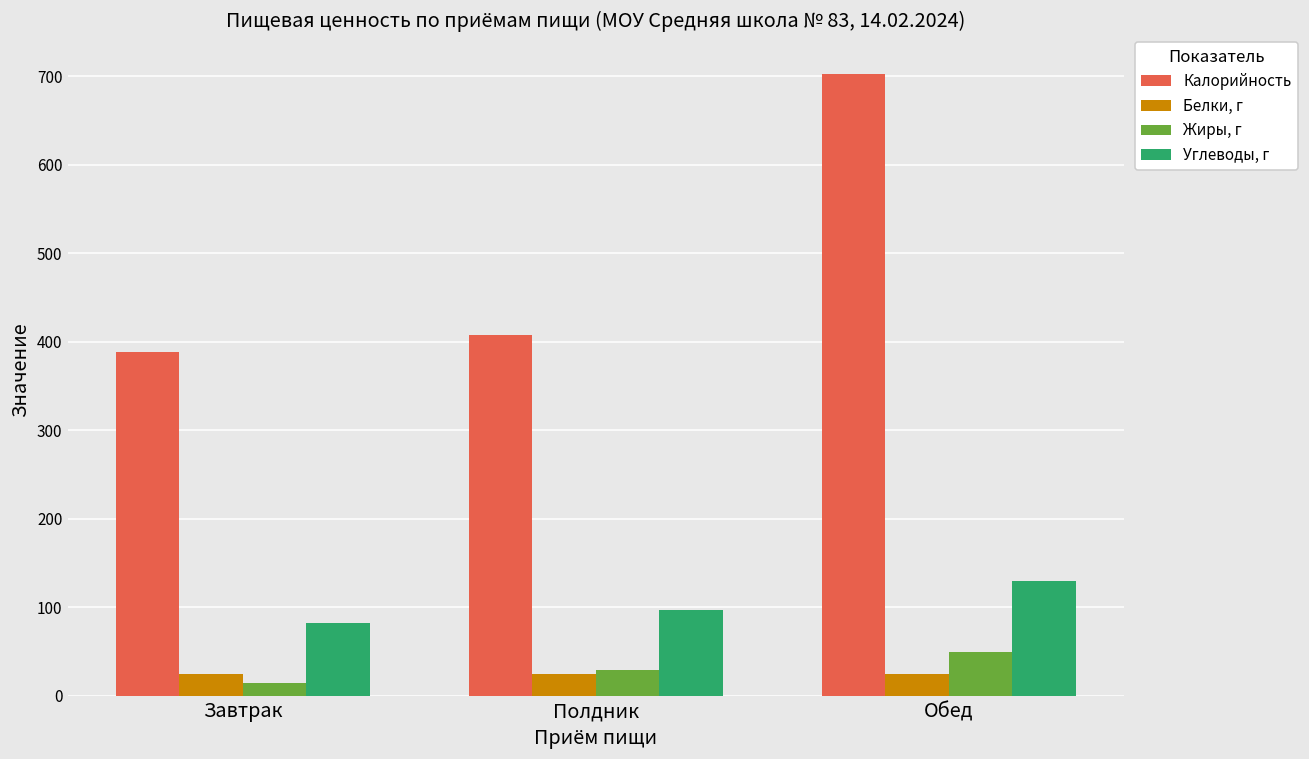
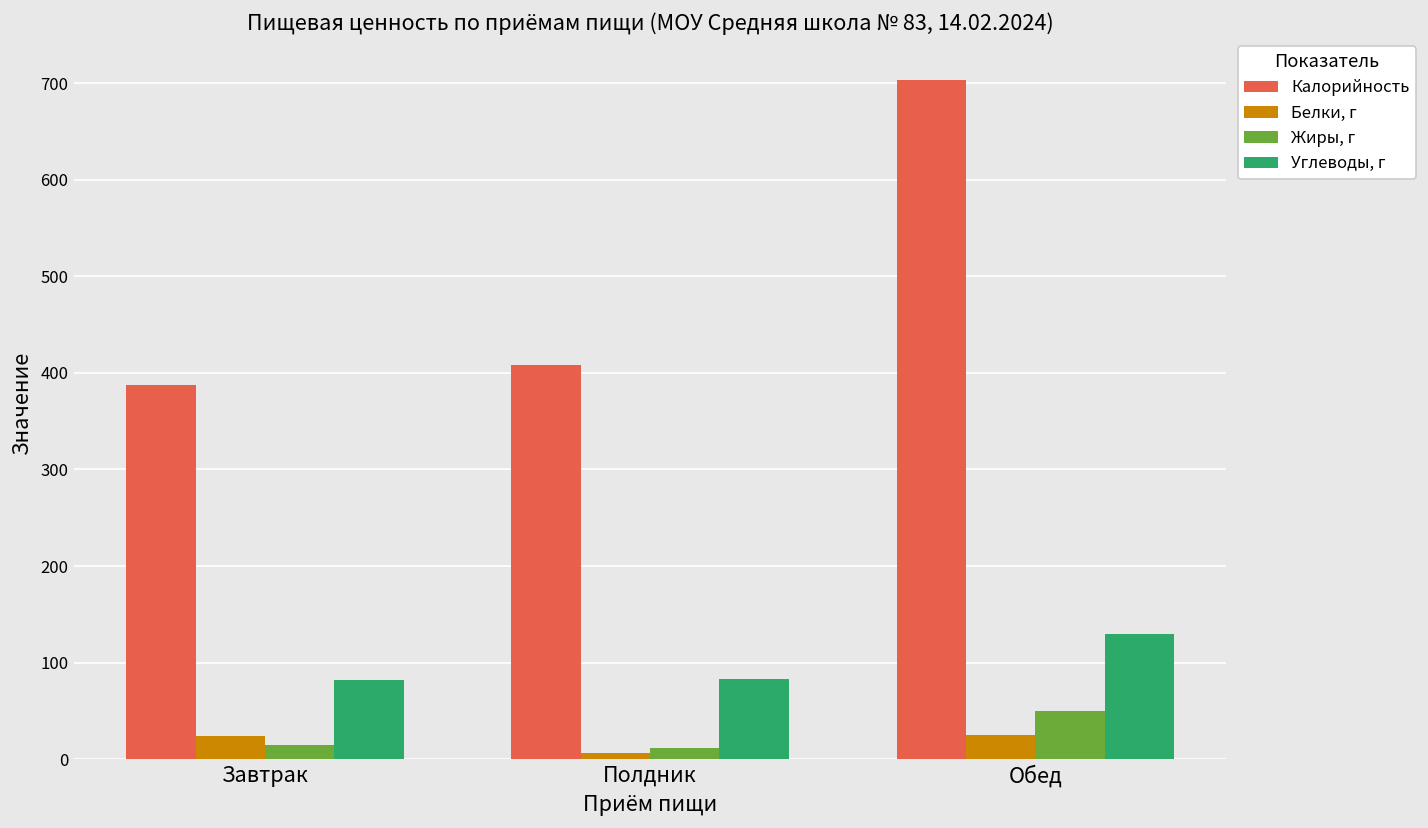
Белки, г, Полдник: 20 -> 10
Жиры, г, Полдник: 30 -> 10
Углеводы, г, Полдник: 100 -> 80
